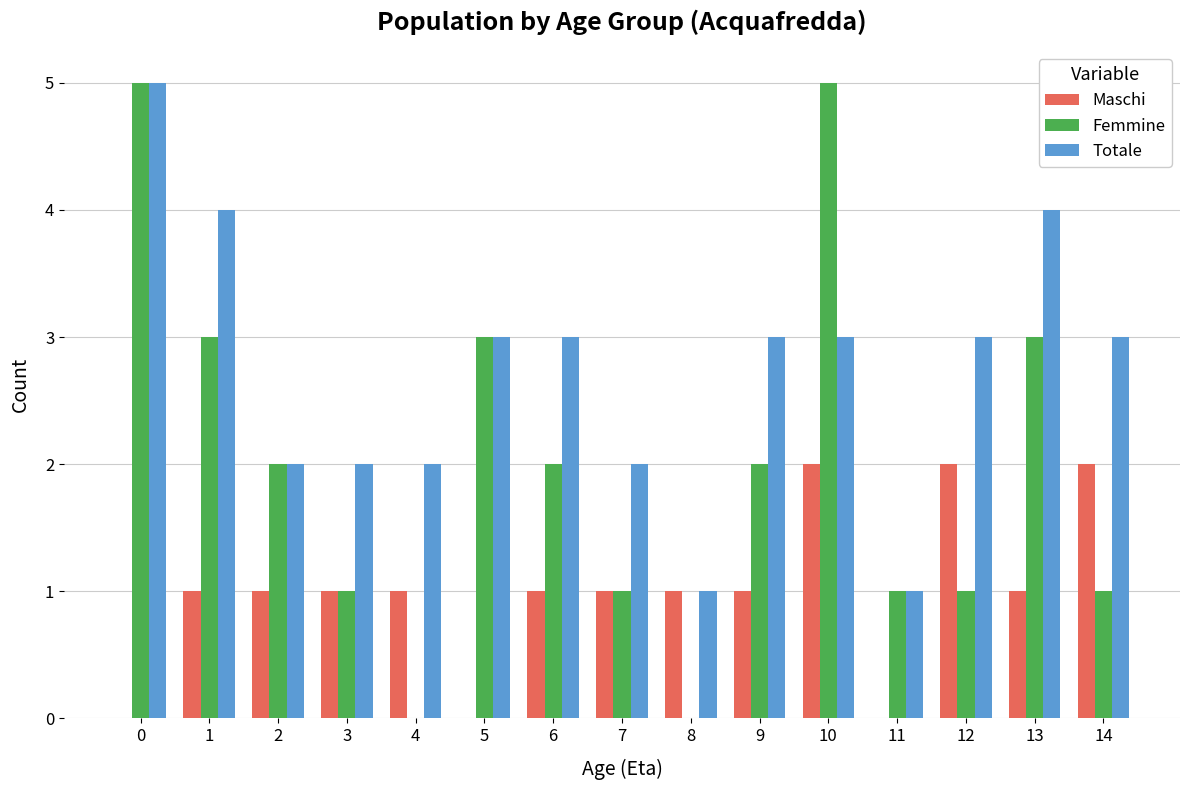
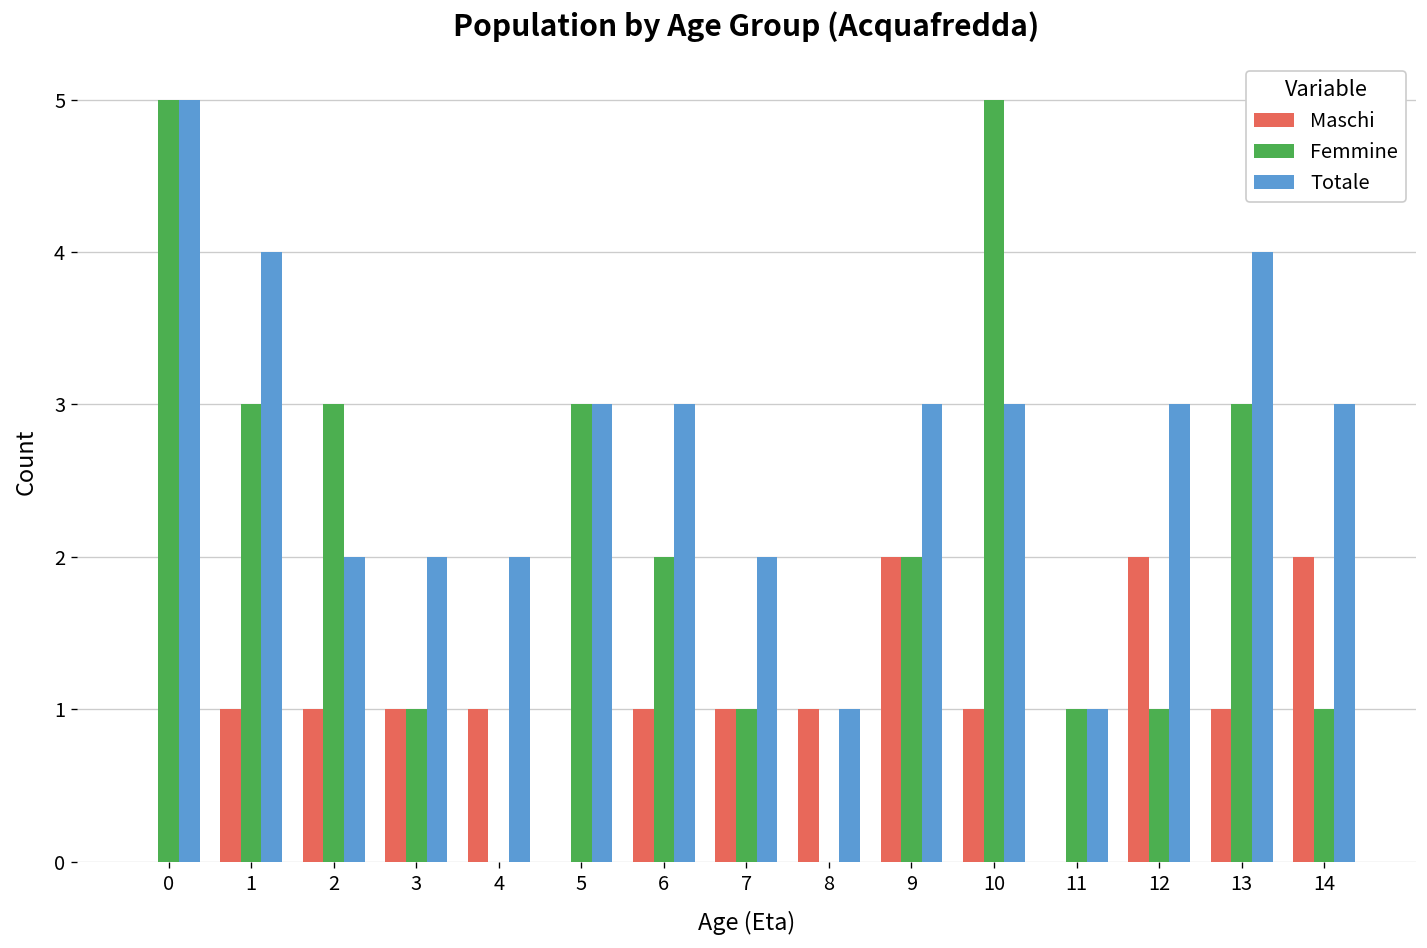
Femmine, 2: 2 -> 3
Maschi, 9: 1 -> 2
Maschi, 10: 2 -> 1
